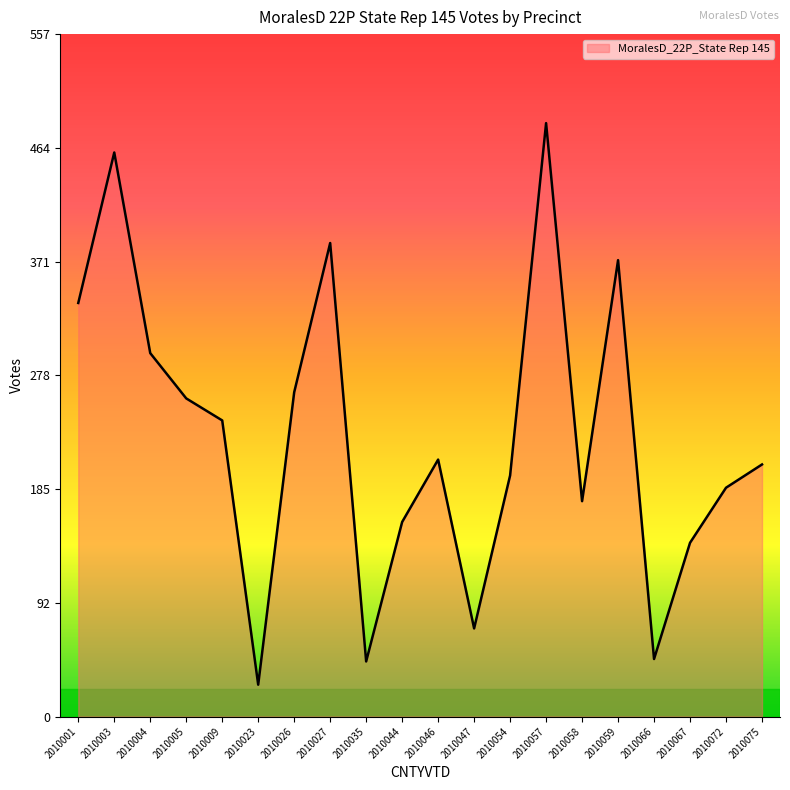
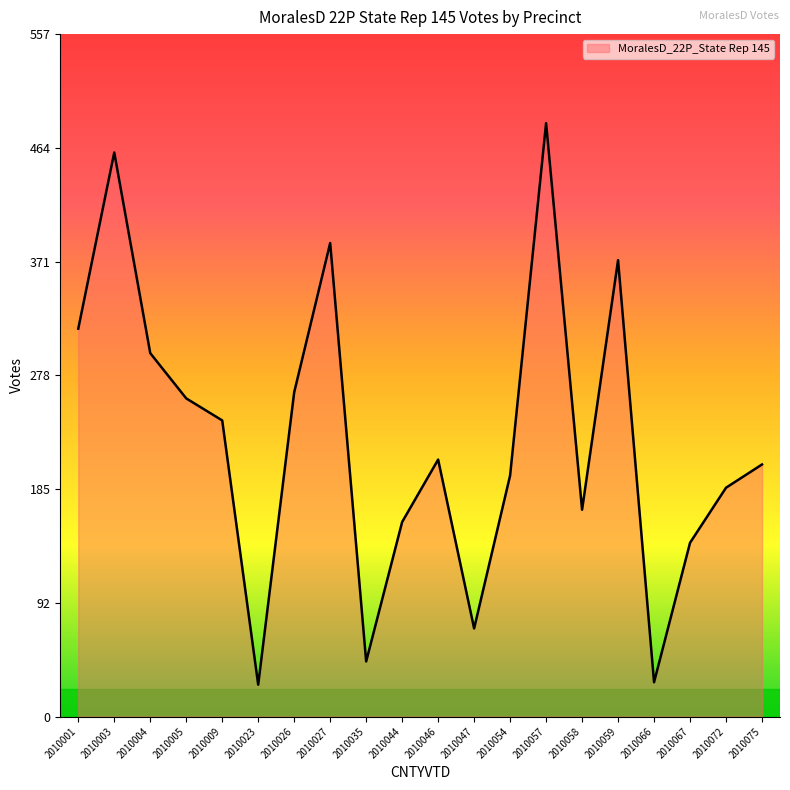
2010001: 338 -> 317
2010058: 176 -> 169
2010066: 47 -> 28
